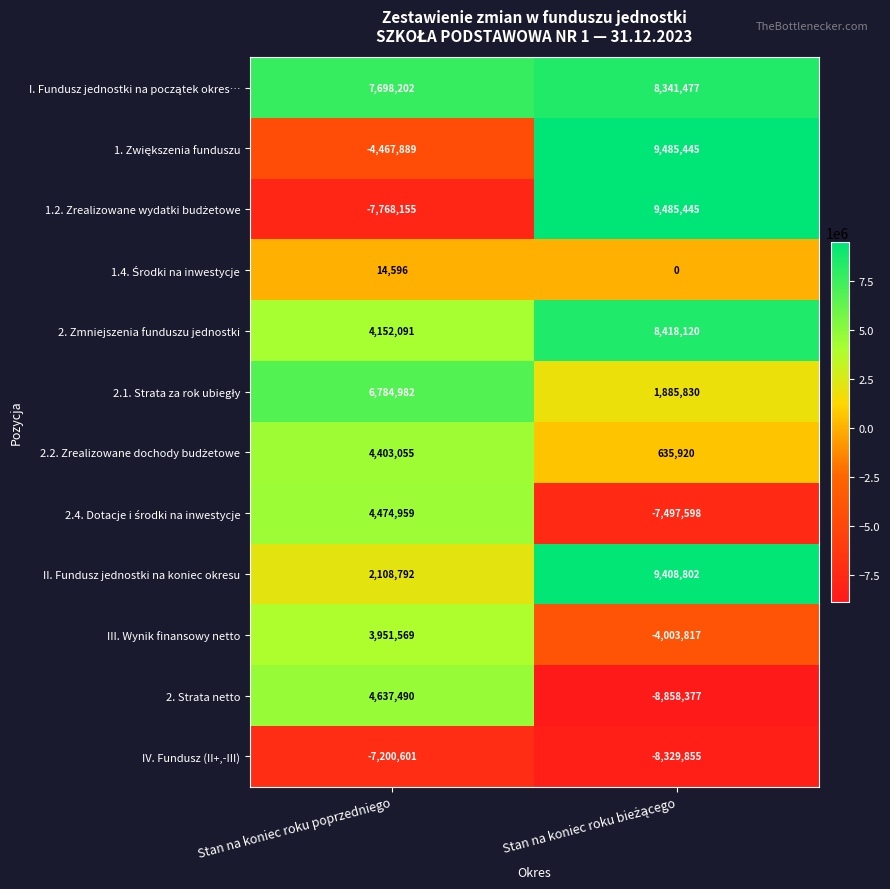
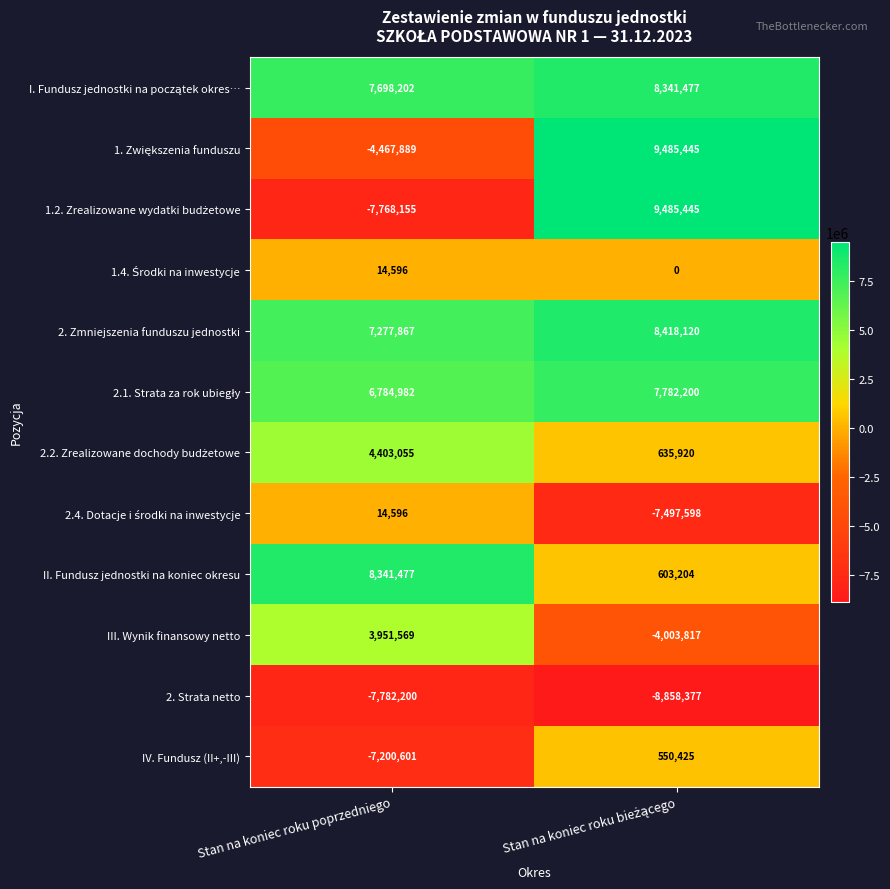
2. Zmniejszenia funduszu jednostki, Stan na koniec roku poprzedniego: 4,152,091 -> 7,277,867
2.1. Strata za rok ubiegły, Stan na koniec roku bieżącego: 1,885,830 -> 7,782,200
2.4. Dotacje i środki na inwestycje, Stan na koniec roku poprzedniego: 4,474,959 -> 14,596
II. Fundusz jednostki na koniec okresu, Stan na koniec roku poprzedniego: 2,108,792 -> 8,341,477
II. Fundusz jednostki na koniec okresu, Stan na koniec roku bieżącego: 9,408,802 -> 603,204
2. Strata netto, Stan na koniec roku poprzedniego: 4,637,490 -> -7,782,200
IV. Fundusz (II+,-III), Stan na koniec roku bieżącego: -8,329,855 -> 550,425
